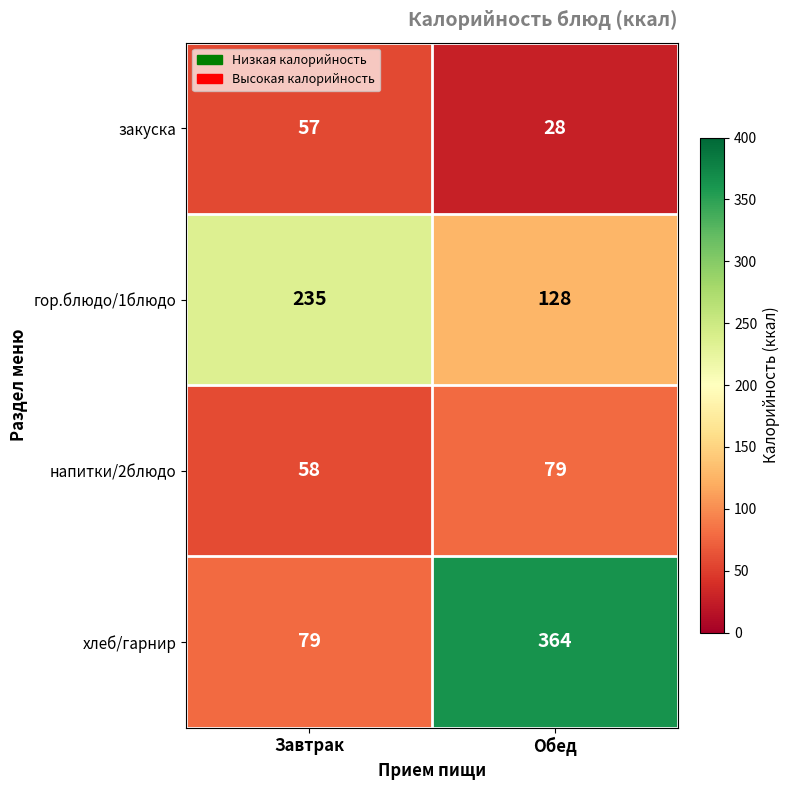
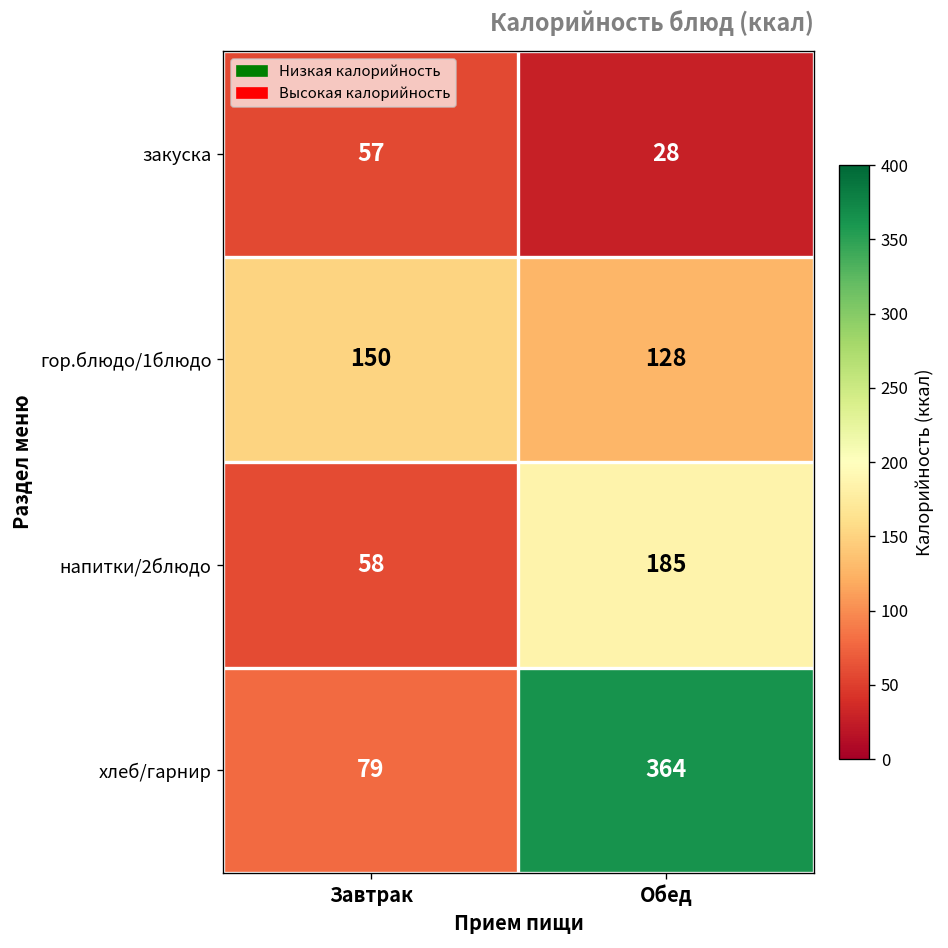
гор.блюдо/1блюдо, Завтрак: 235 -> 150
напитки/2блюдо, Обед: 79 -> 185
